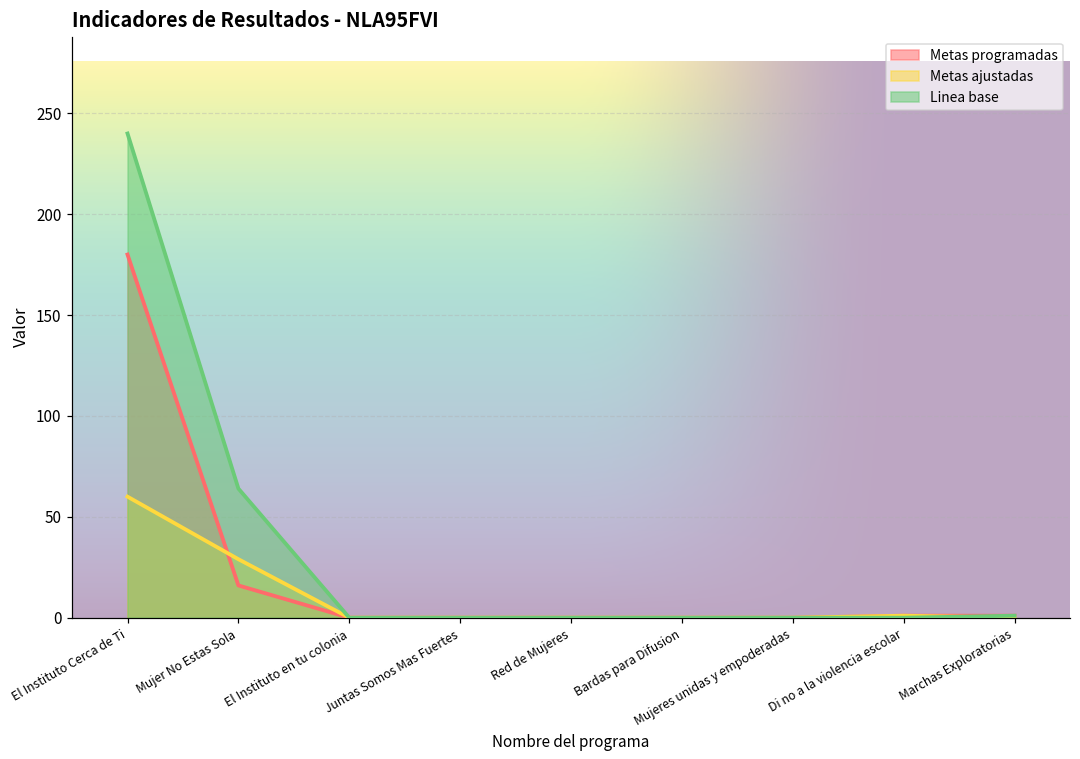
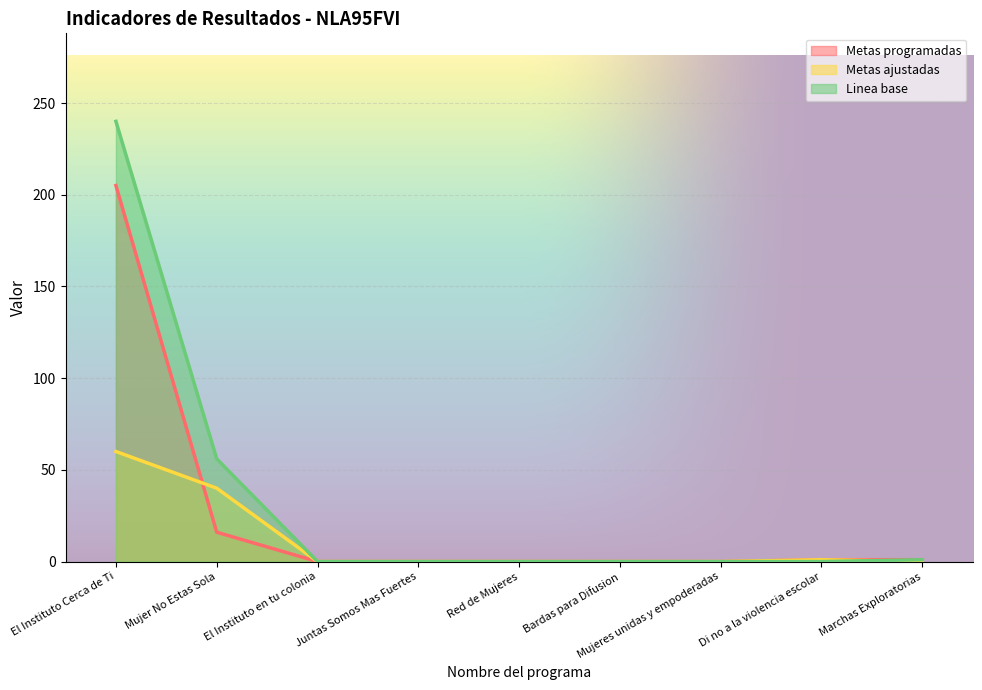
Metas programadas, El Instituto Cerca de Ti: 180 -> 205
Metas ajustadas, Mujer No Estas Sola: 29 -> 40
Linea base, Mujer No Estas Sola: 64 -> 56
